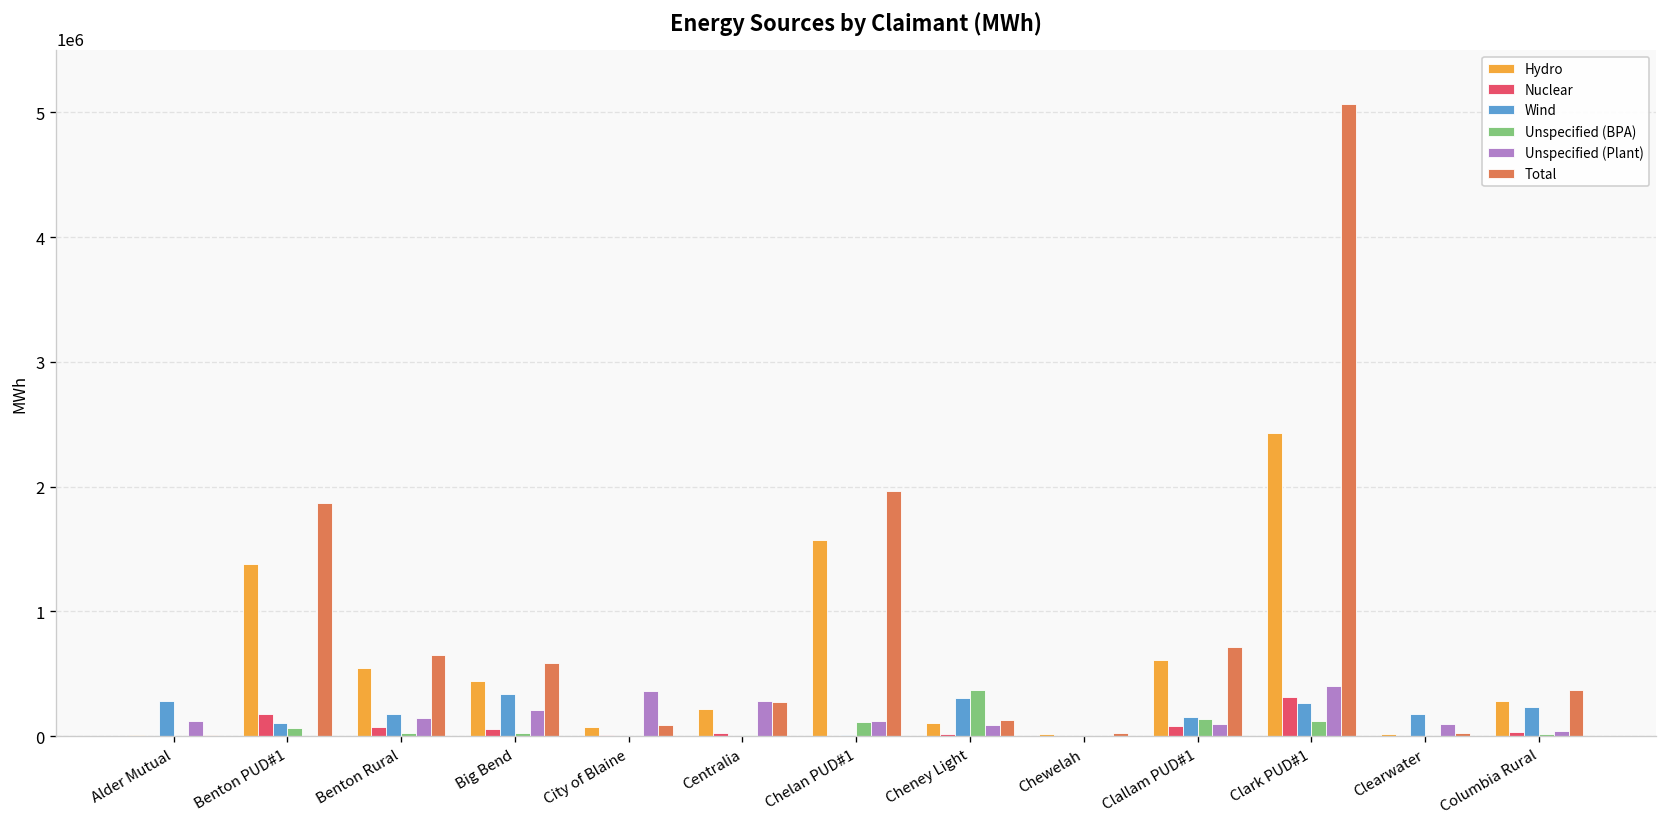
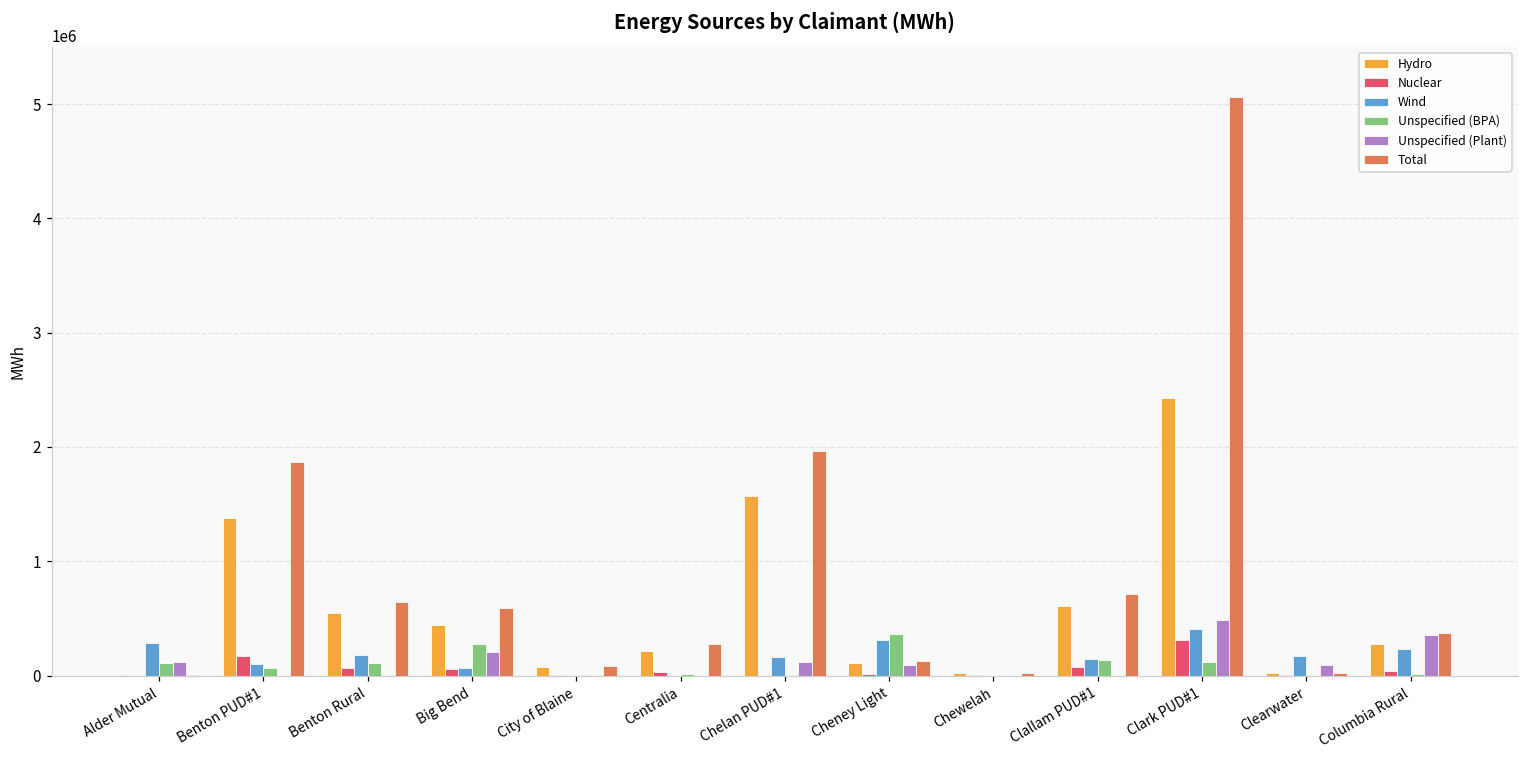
Unspecified (BPA), Alder Mutual: 0 -> 110000
Unspecified (BPA), Benton Rural: 30000 -> 110000
Unspecified (Plant), Benton Rural: 140000 -> 0
Wind, Big Bend: 340000 -> 60000
Unspecified (BPA), Big Bend: 20000 -> 280000
Unspecified (Plant), City of Blaine: 360000 -> 0
Unspecified (Plant), Centralia: 280000 -> 0
Wind, Chelan PUD#1: 10000 -> 160000
Unspecified (BPA), Chelan PUD#1: 110000 -> 0
Unspecified (Plant), Clallam PUD#1: 100000 -> 0
Wind, Clark PUD#1: 270000 -> 410000
Unspecified (Plant), Clark PUD#1: 400000 -> 490000
Unspecified (Plant), Columbia Rural: 40000 -> 350000
